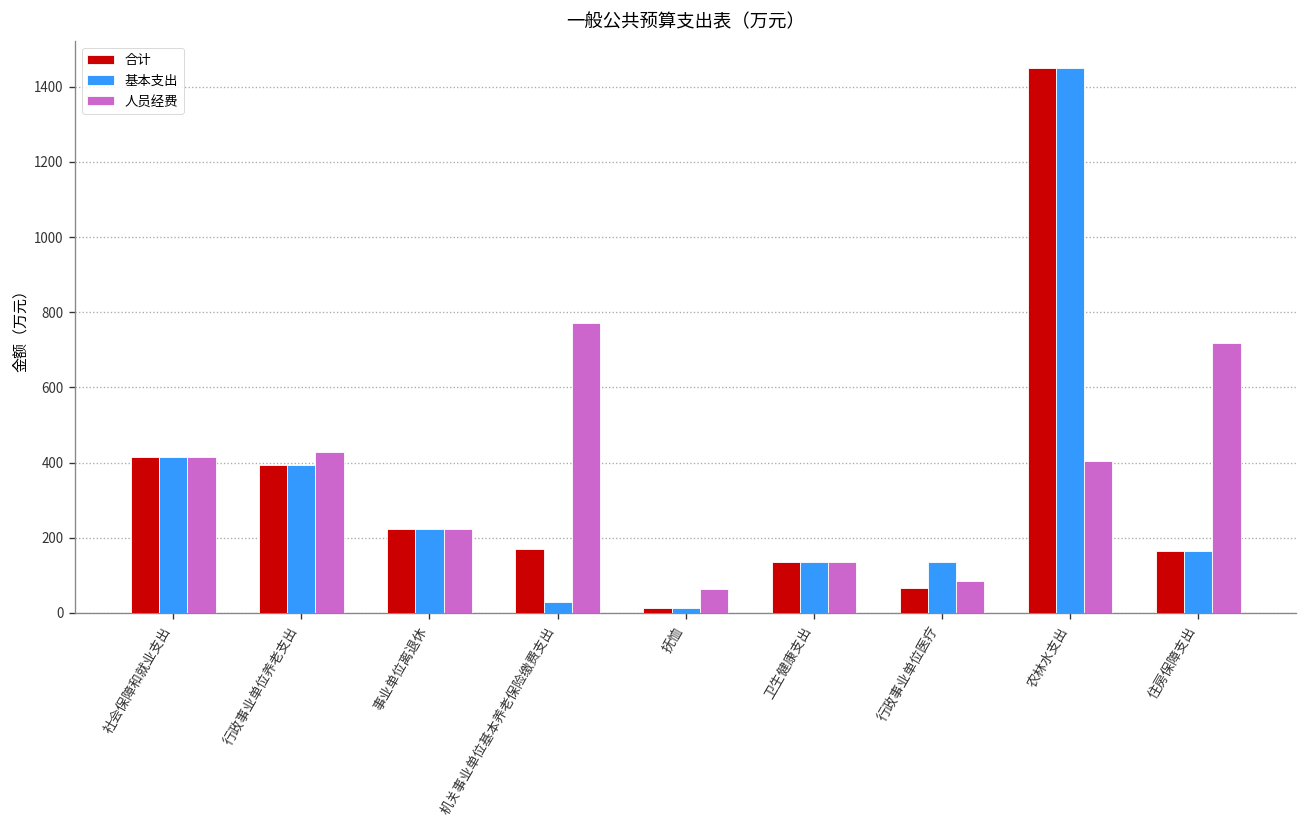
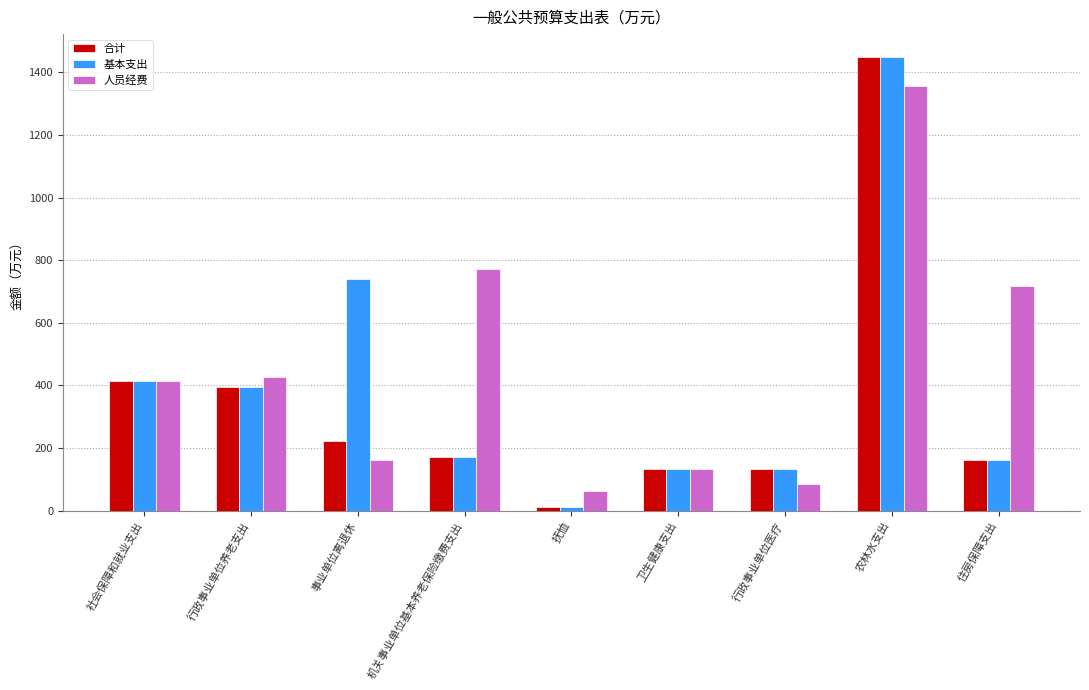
基本支出, 事业单位离退休: 220 -> 740
人员经费, 事业单位离退休: 220 -> 160
基本支出, 机关事业单位基本养老保险缴费支出: 30 -> 170
合计, 行政事业单位医疗: 70 -> 130
人员经费, 农林水支出: 400 -> 1350
